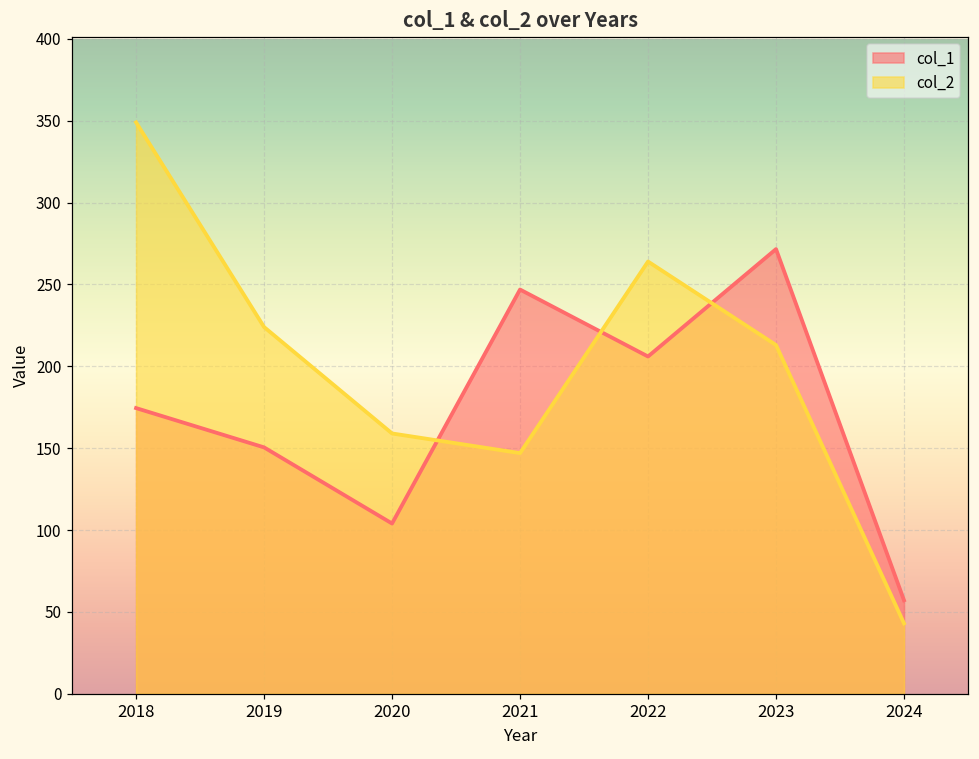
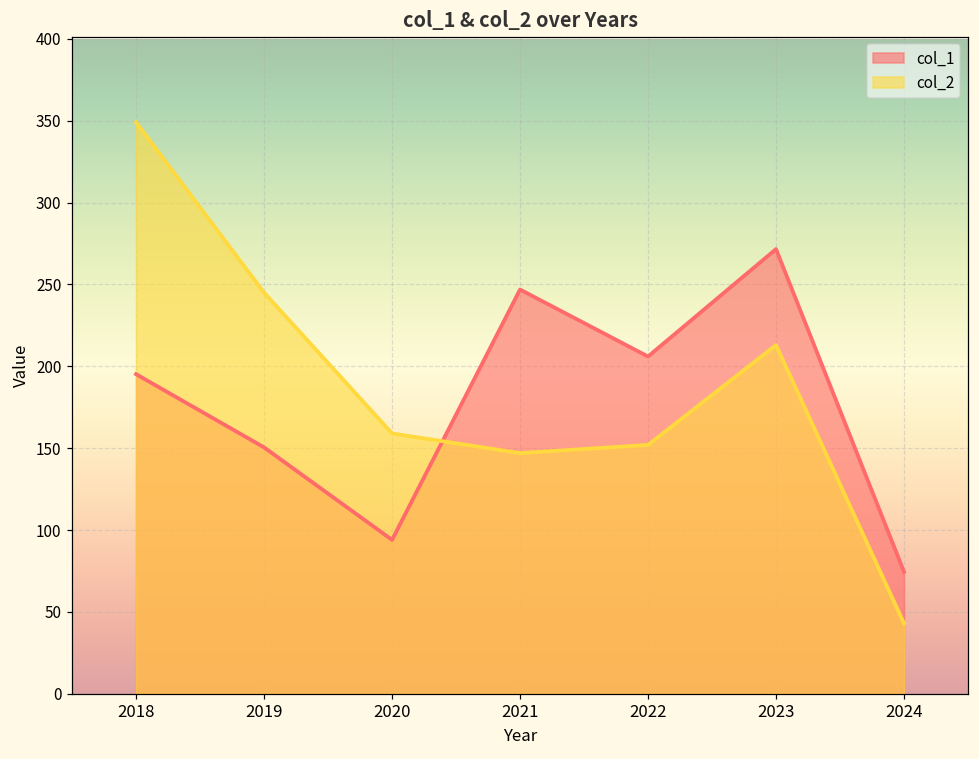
col_1, 2018: 175 -> 195
col_2, 2019: 224 -> 245
col_1, 2020: 104 -> 94
col_2, 2022: 264 -> 152
col_1, 2024: 57 -> 75
